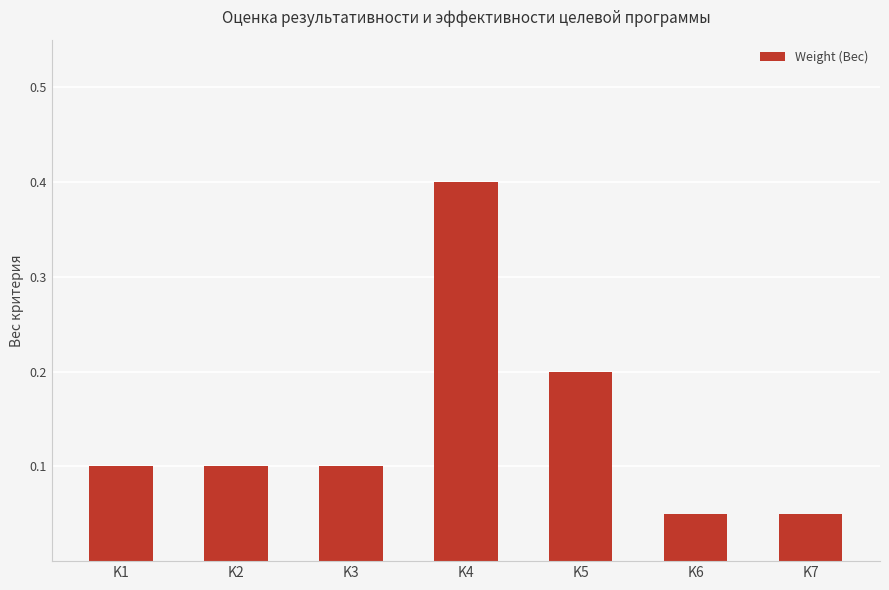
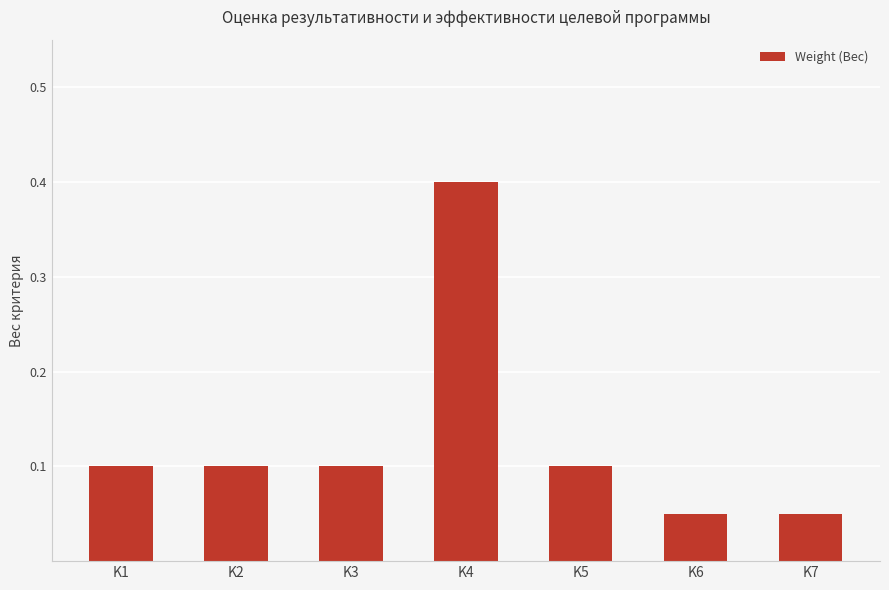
K5: 0.2 -> 0.1
